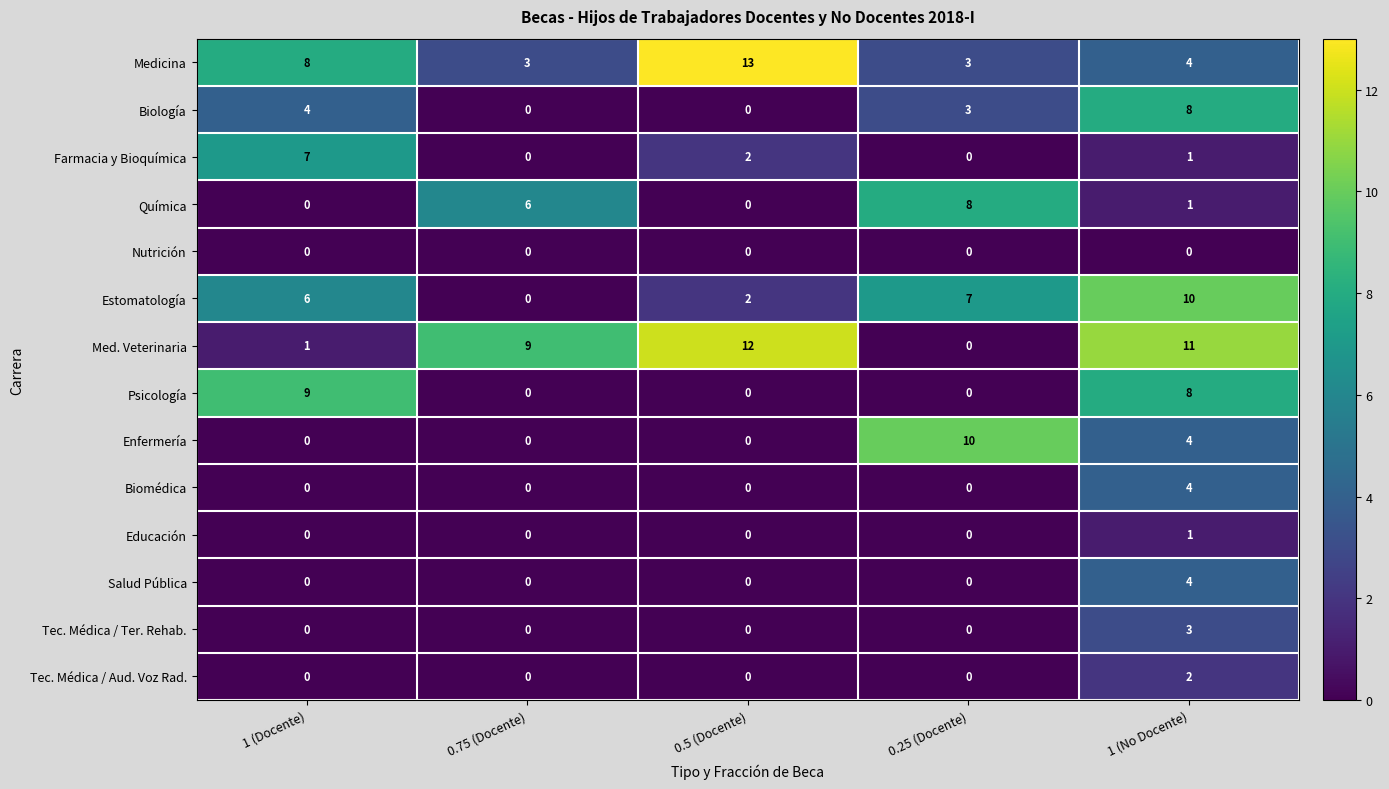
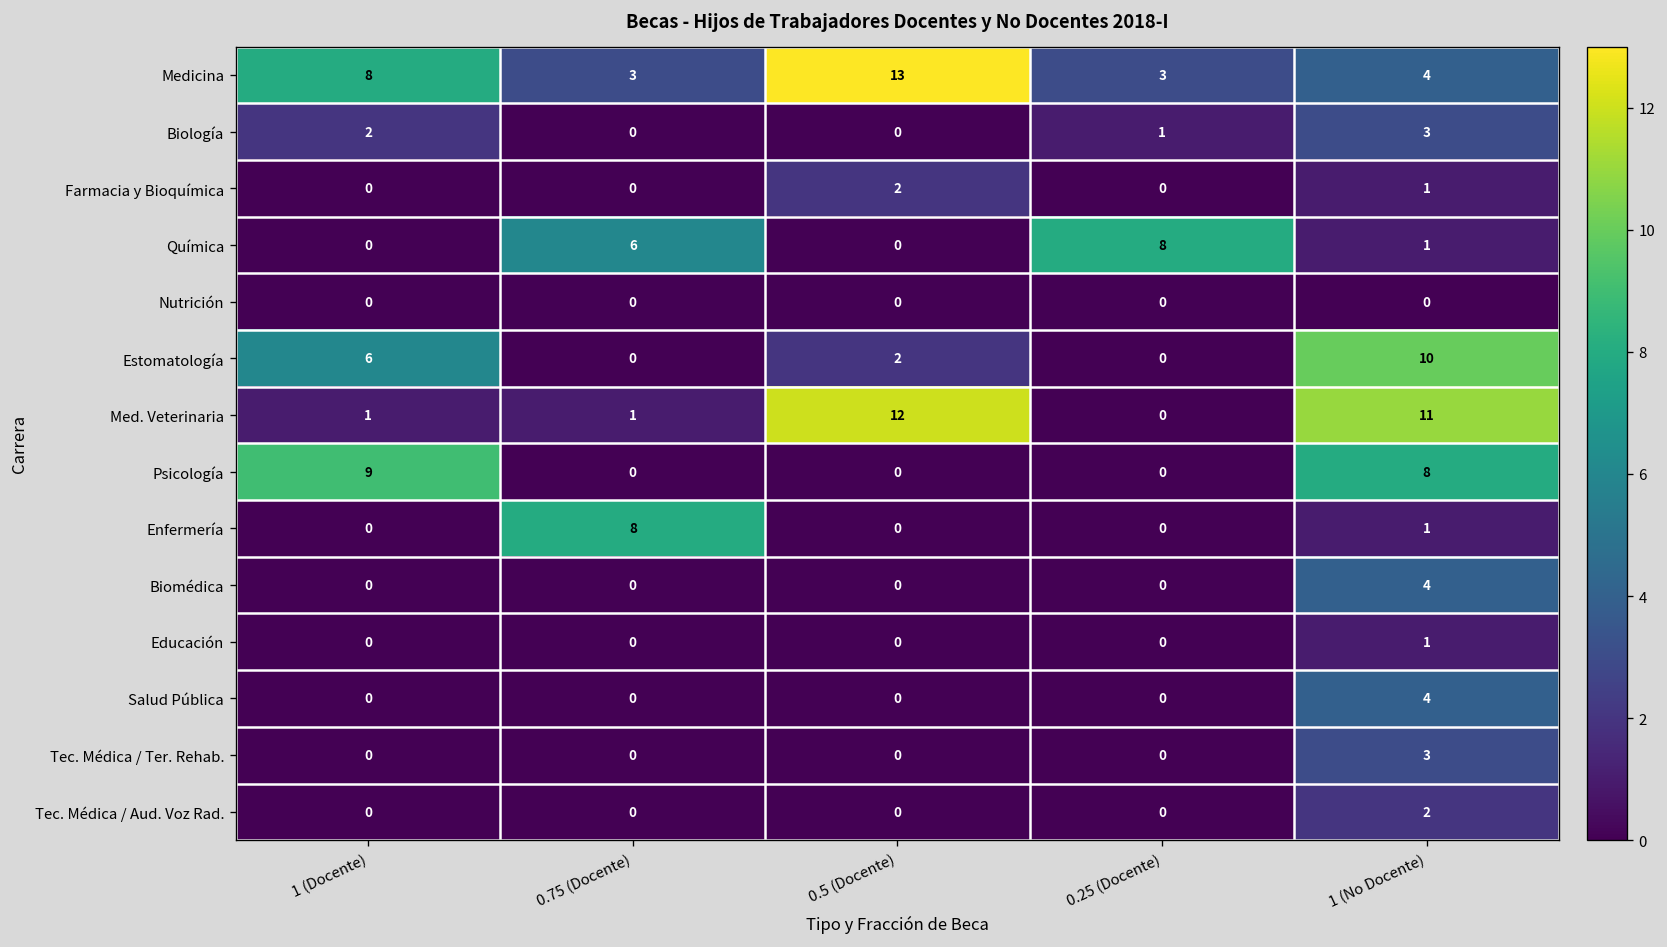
Biología, 1 (Docente): 4 -> 2
Biología, 0.25 (Docente): 3 -> 1
Biología, 1 (No Docente): 8 -> 3
Farmacia y Bioquímica, 1 (Docente): 7 -> 0
Estomatología, 0.25 (Docente): 7 -> 0
Med. Veterinaria, 0.75 (Docente): 9 -> 1
Enfermería, 0.75 (Docente): 0 -> 8
Enfermería, 0.25 (Docente): 10 -> 0
Enfermería, 1 (No Docente): 4 -> 1
